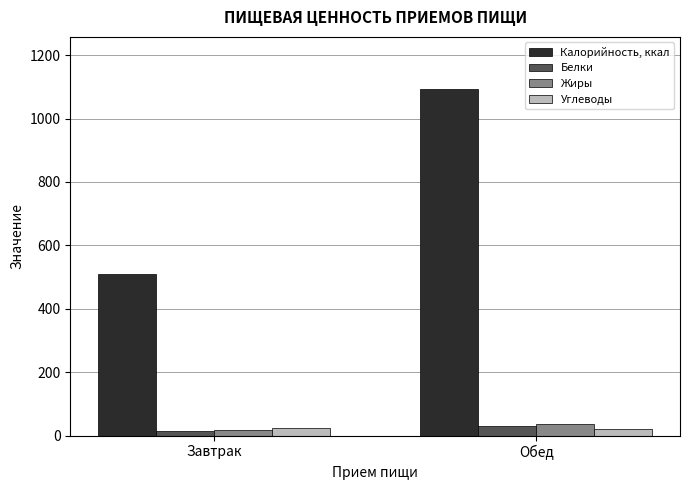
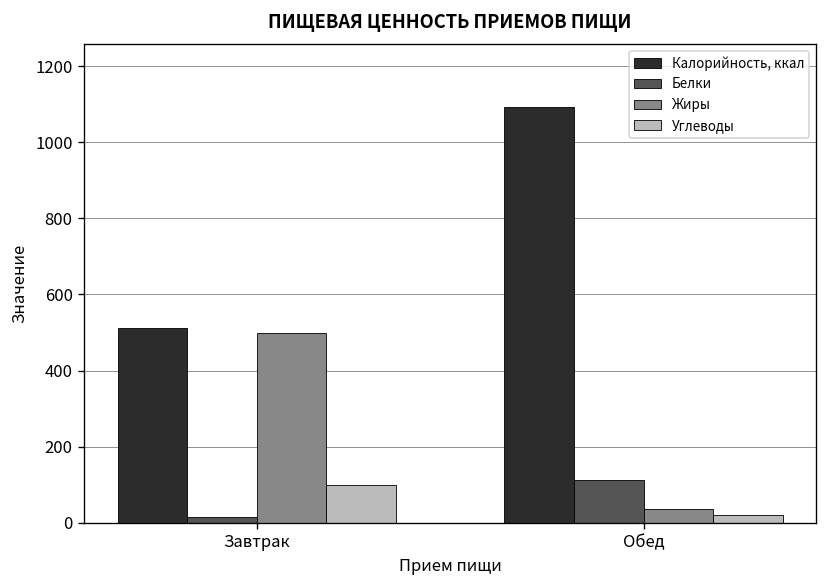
Жиры, Завтрак: 20 -> 500
Углеводы, Завтрак: 30 -> 100
Белки, Обед: 30 -> 110
